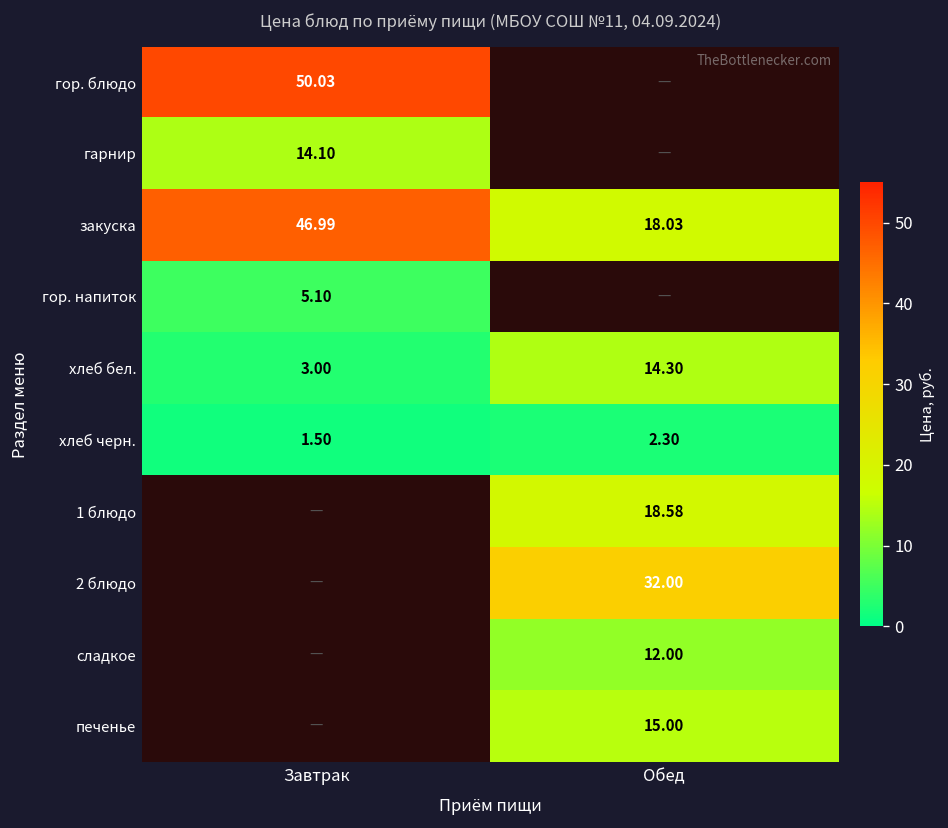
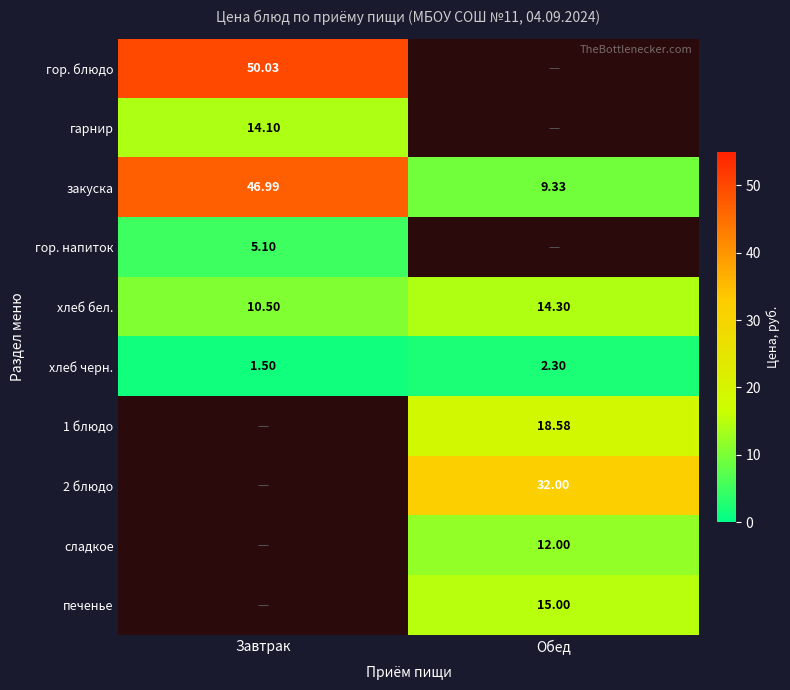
закуска, Обед: 18.03 -> 9.33
хлеб бел., Завтрак: 3.00 -> 10.50
